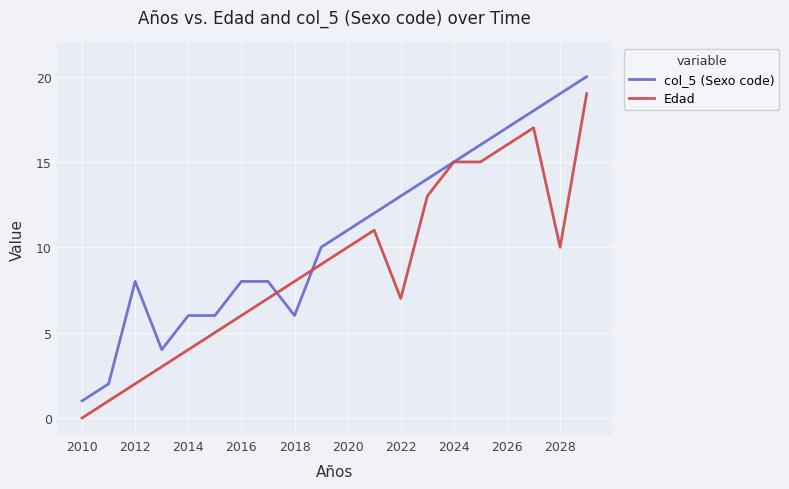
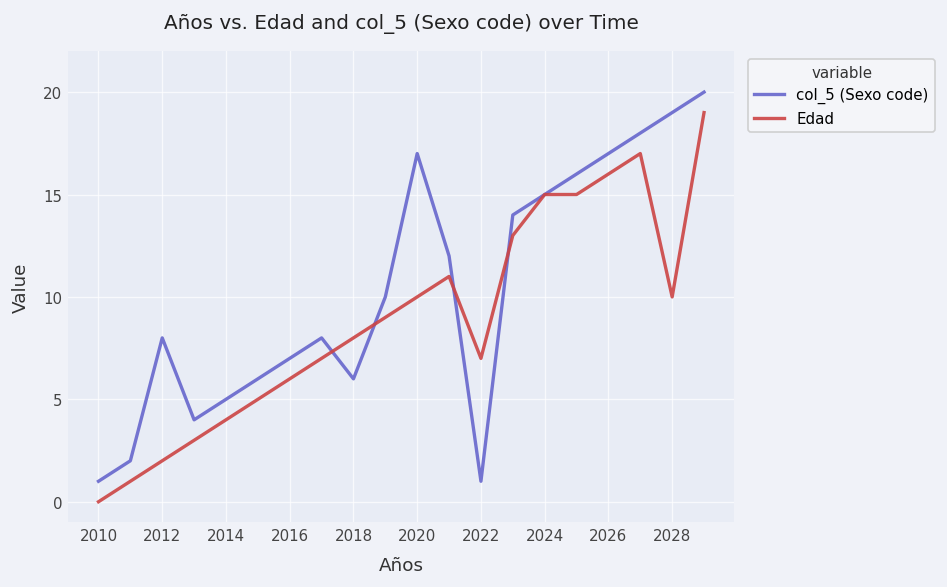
col_5 (Sexo code), 2014: 6 -> 5
col_5 (Sexo code), 2016: 8 -> 7
col_5 (Sexo code), 2020: 11 -> 17
col_5 (Sexo code), 2022: 13 -> 1
